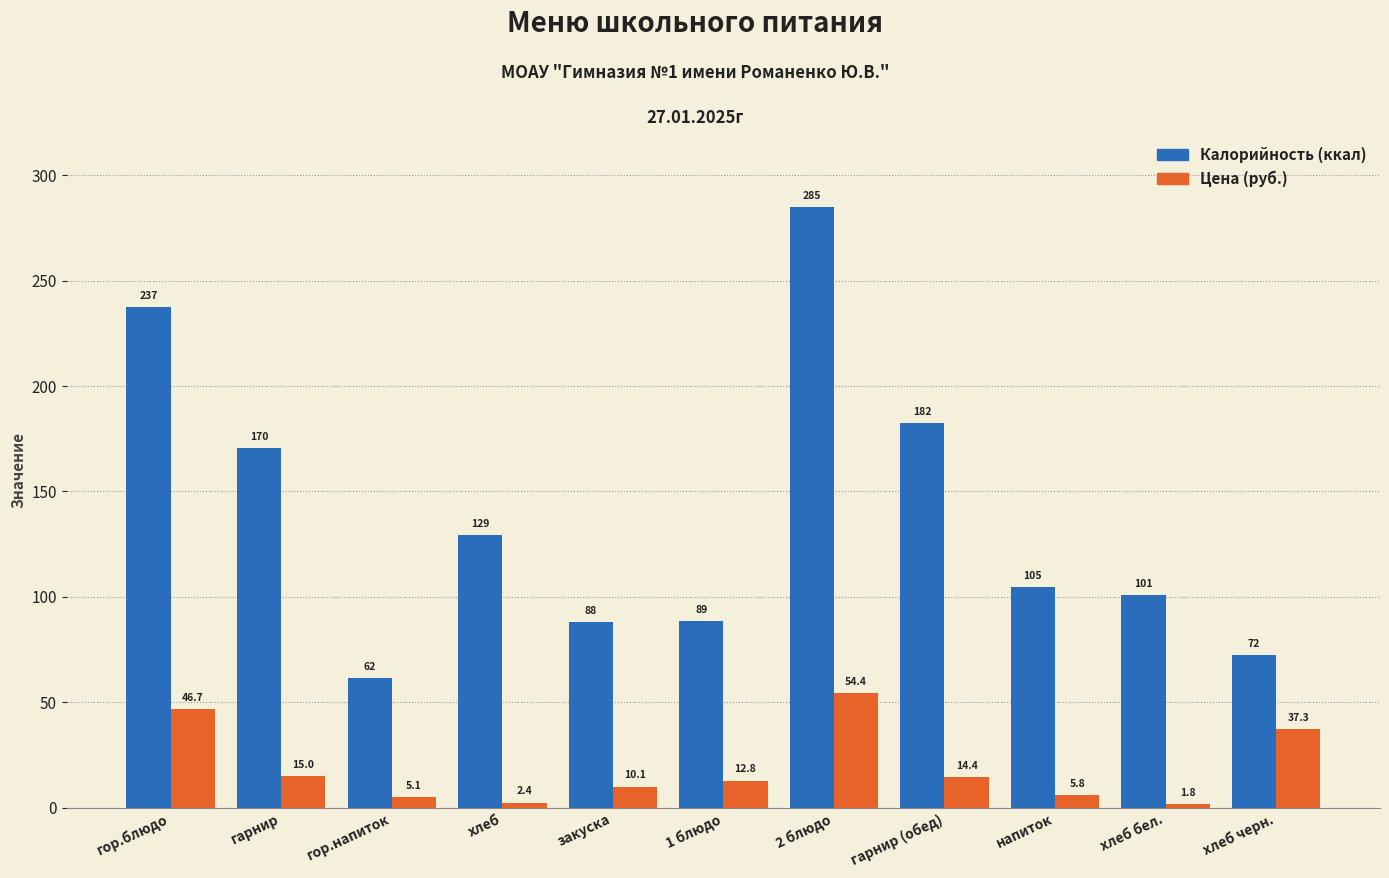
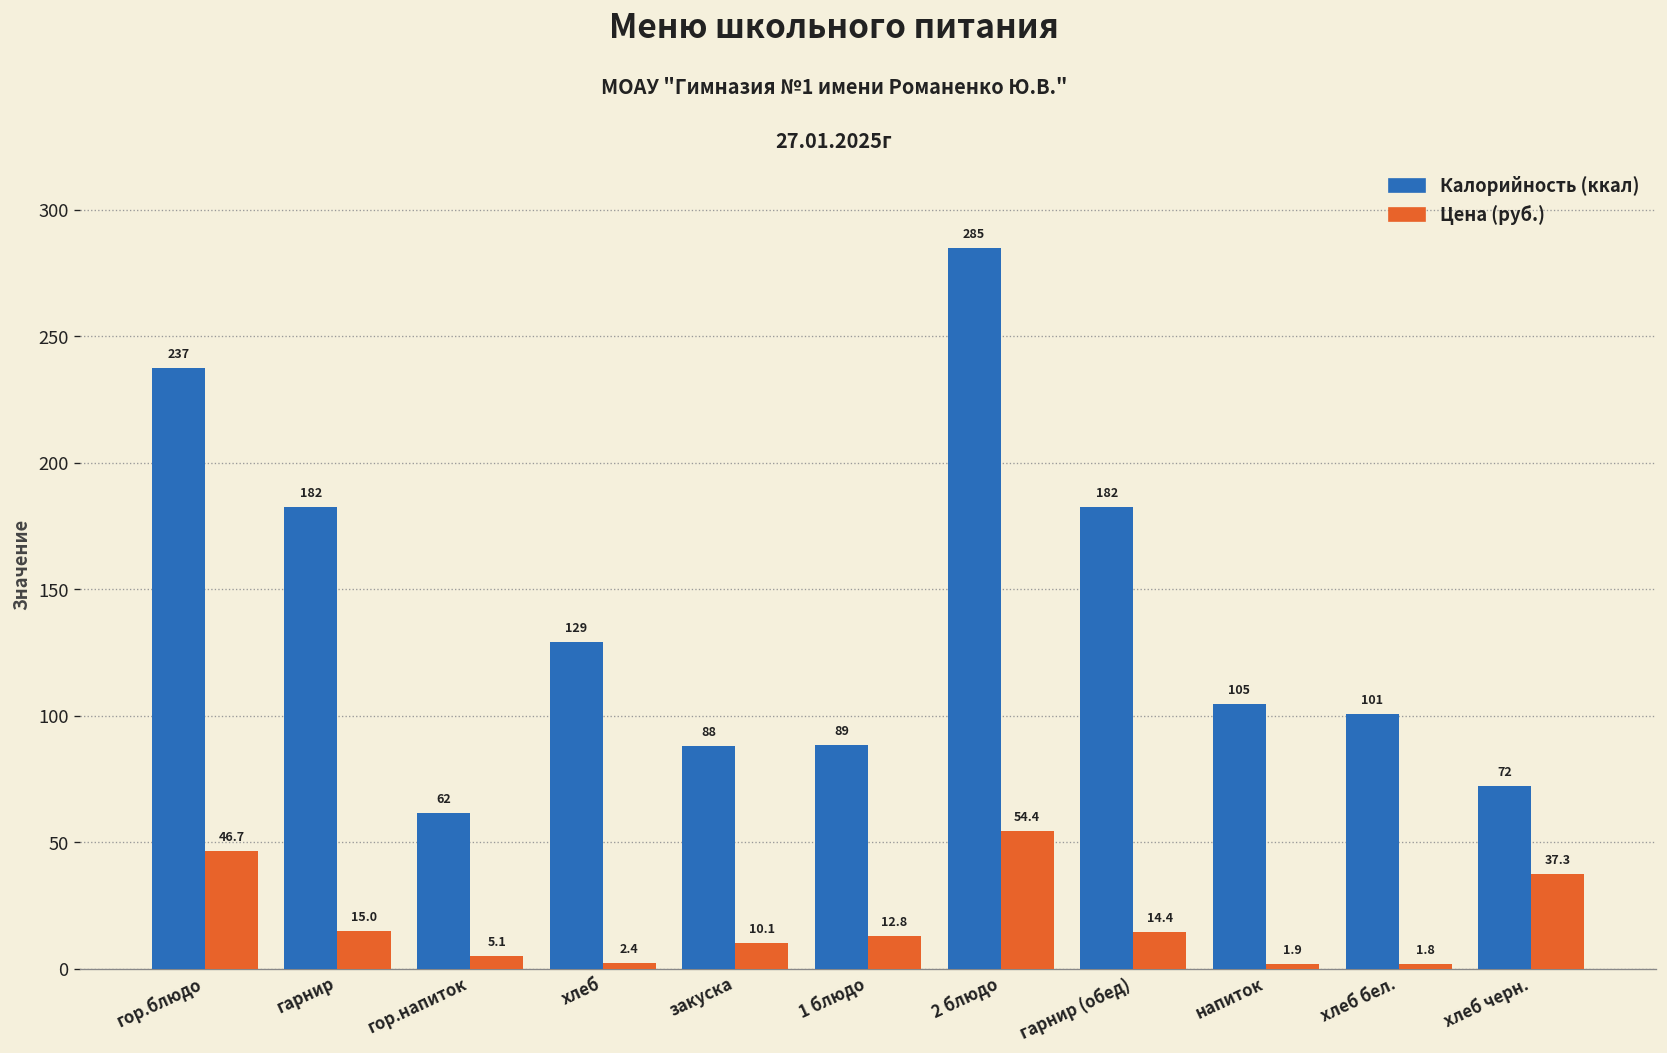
Калорийность (ккал), гарнир: 170 -> 182
Цена (руб.), напиток: 5.8 -> 1.9
